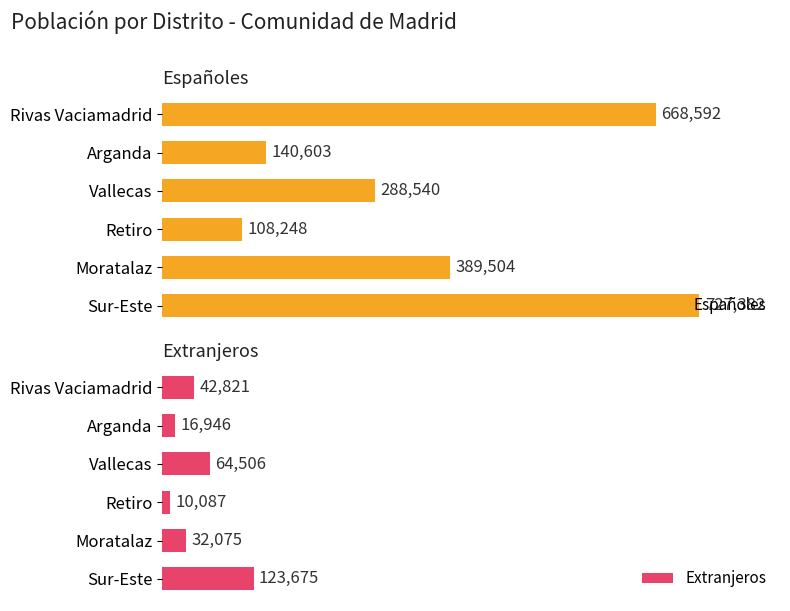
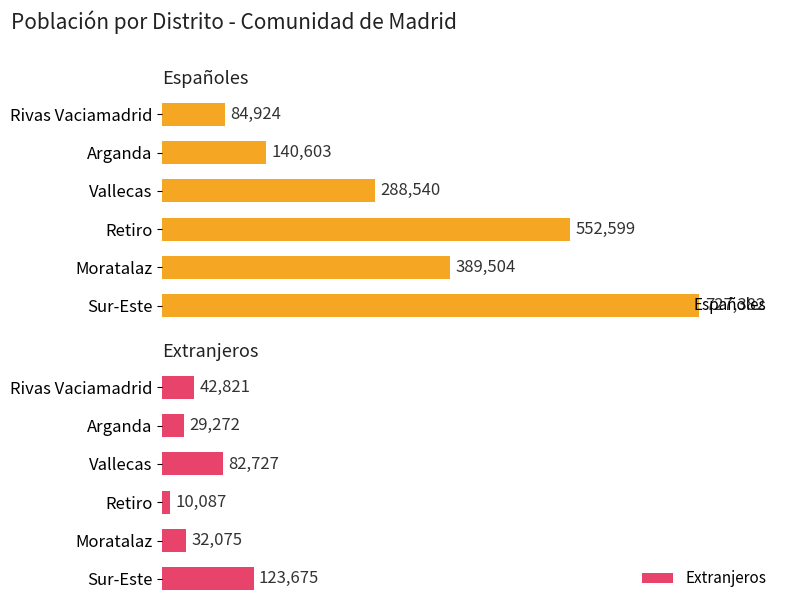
Españoles, Rivas Vaciamadrid: 668,592 -> 84,924
Españoles, Retiro: 108,248 -> 552,599
Extranjeros, Arganda: 16,946 -> 29,272
Extranjeros, Vallecas: 64,506 -> 82,727
